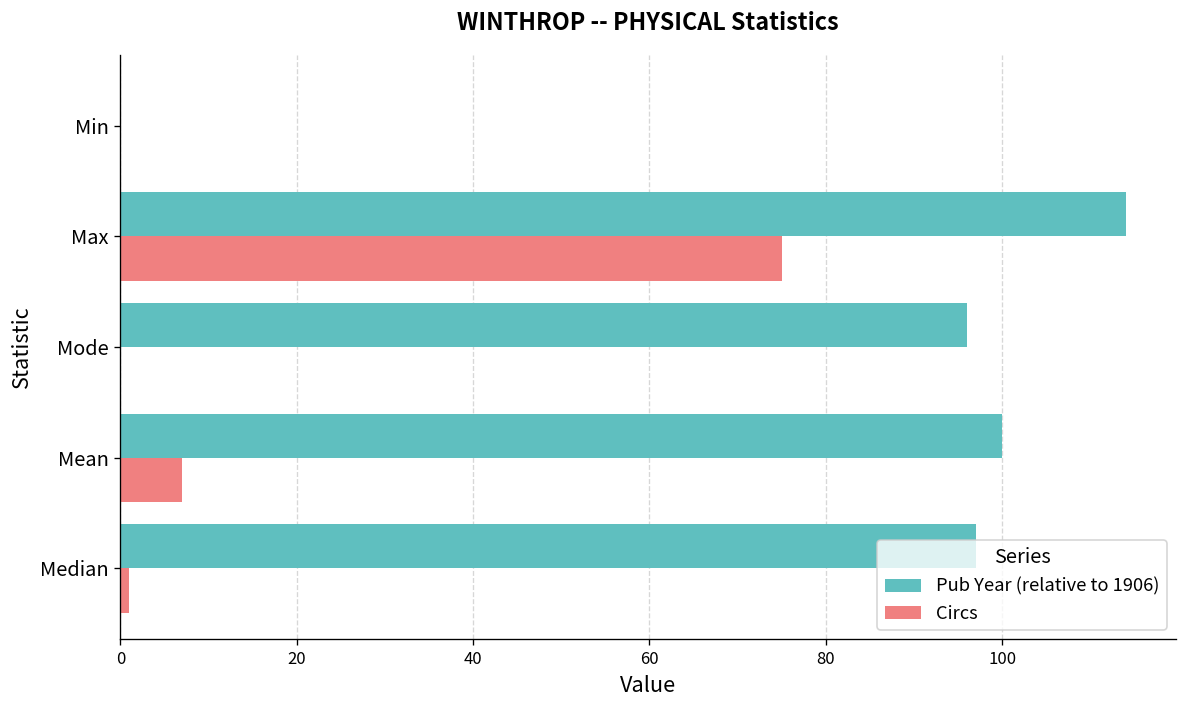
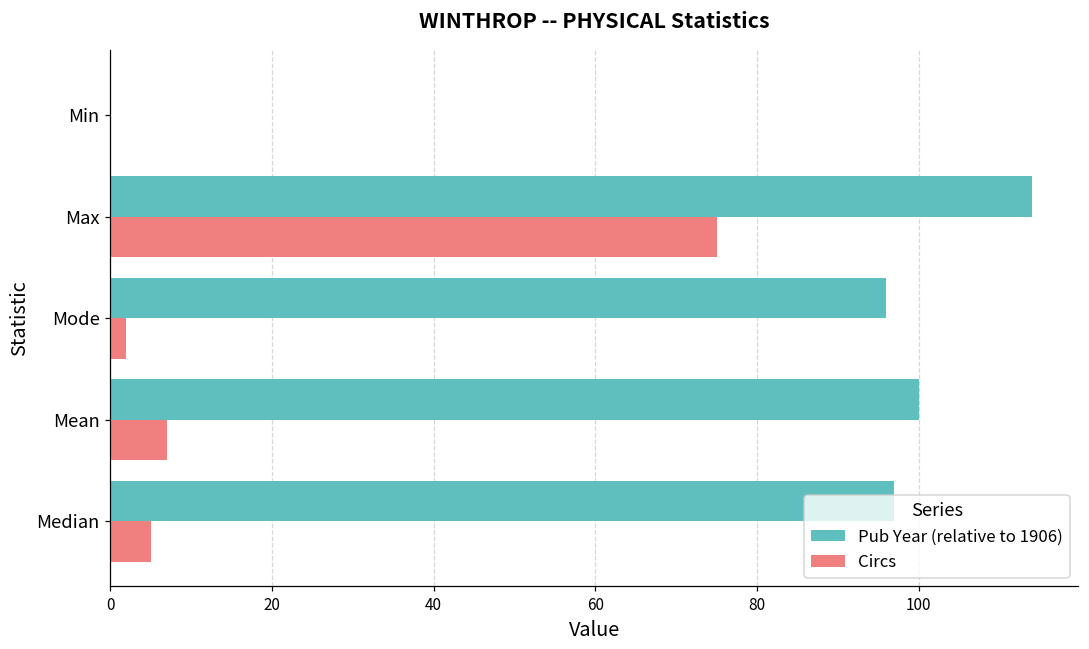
Circs, Mode: 0 -> 2
Circs, Median: 1 -> 5
